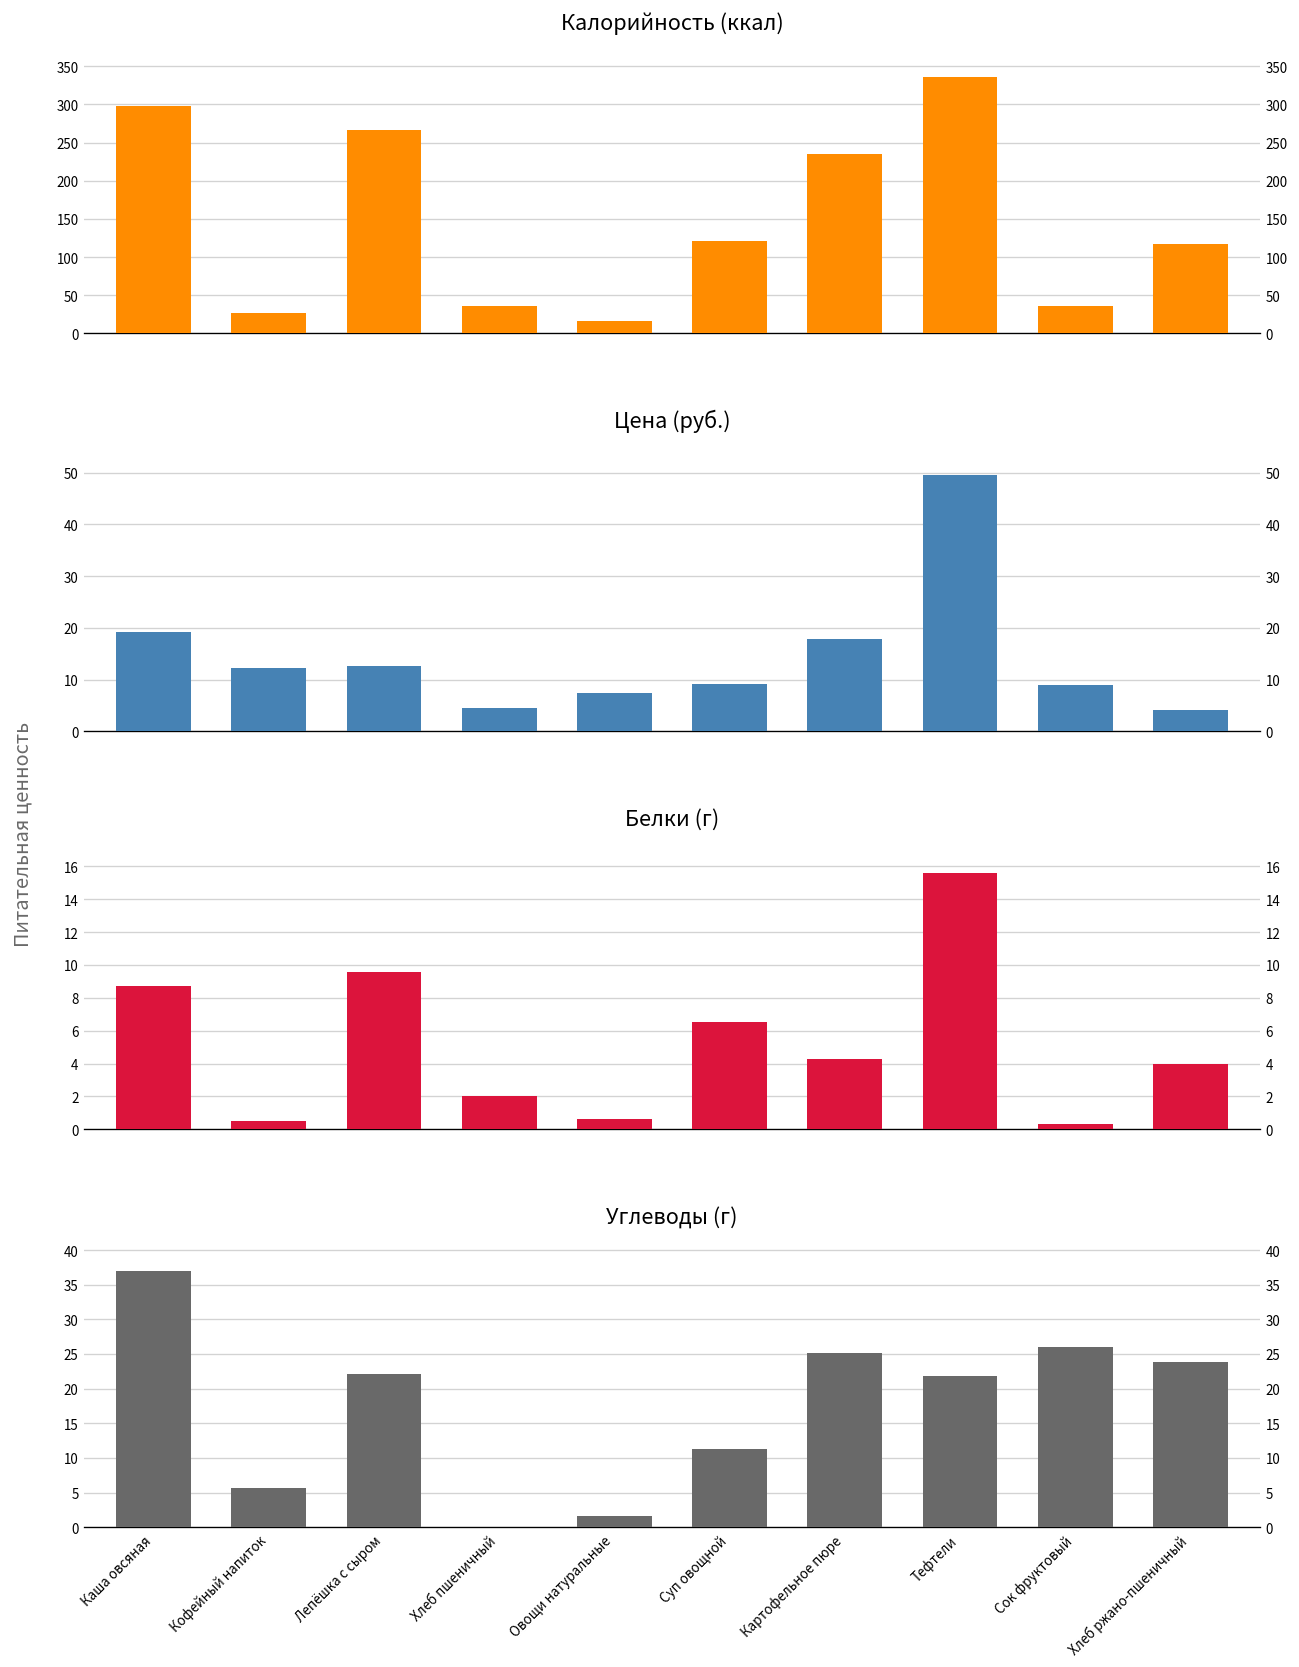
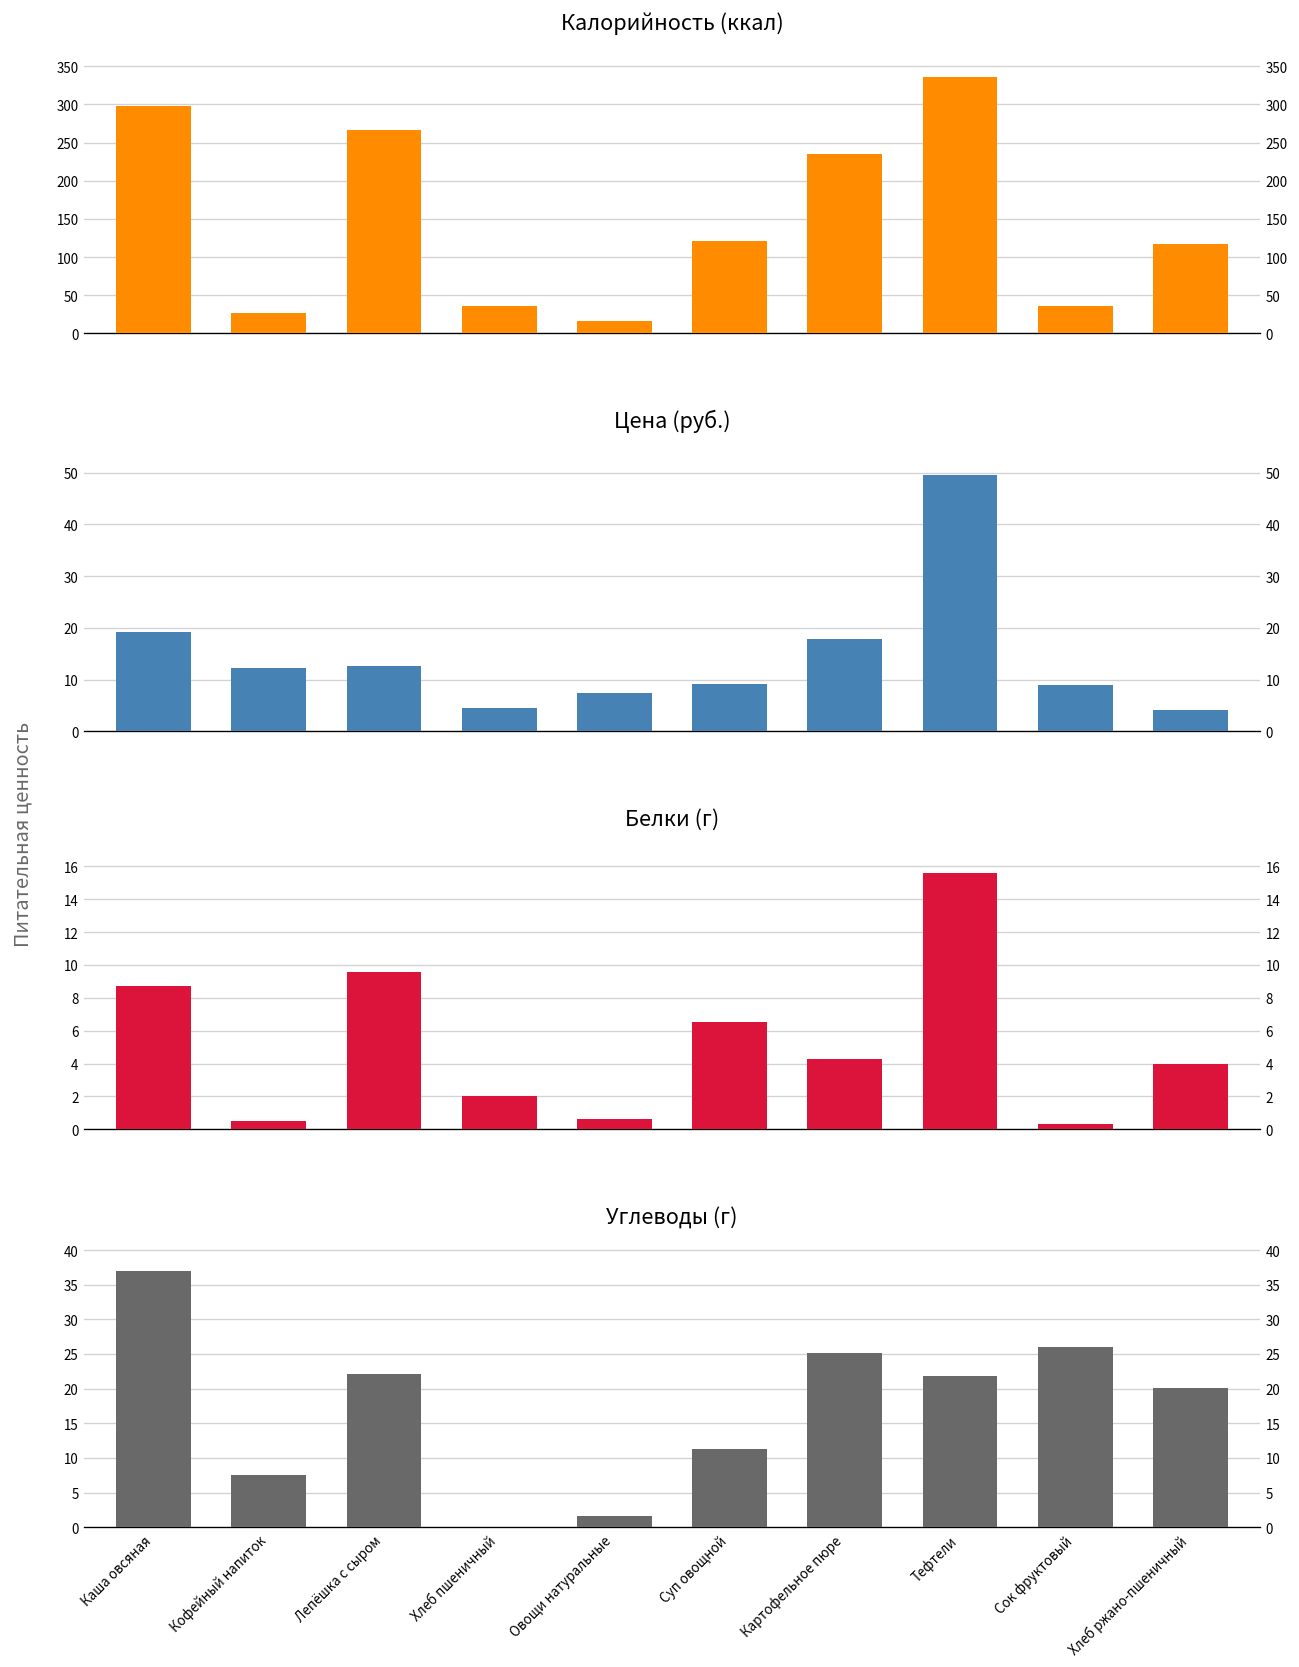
Углеводы (г), Кофейный напиток: 6 -> 8
Углеводы (г), Хлеб ржано-пшеничный: 24 -> 20
